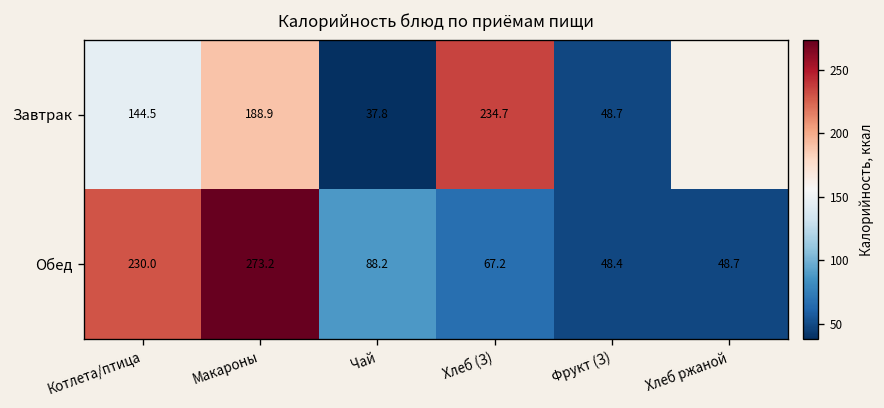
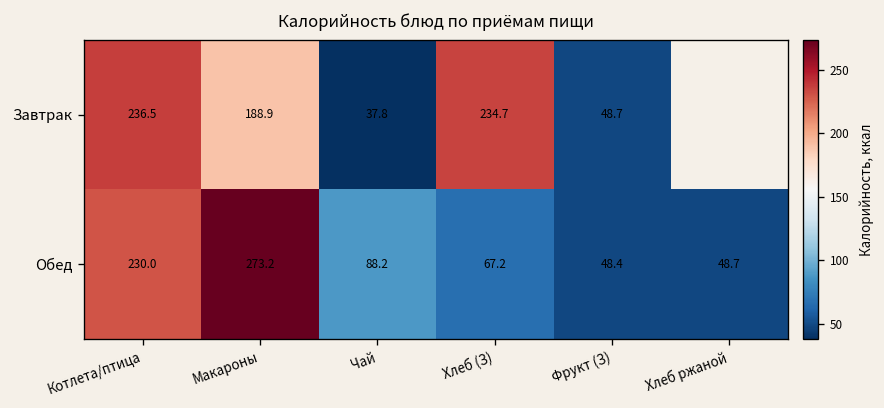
Завтрак, Котлета/птица: 144.5 -> 236.5
